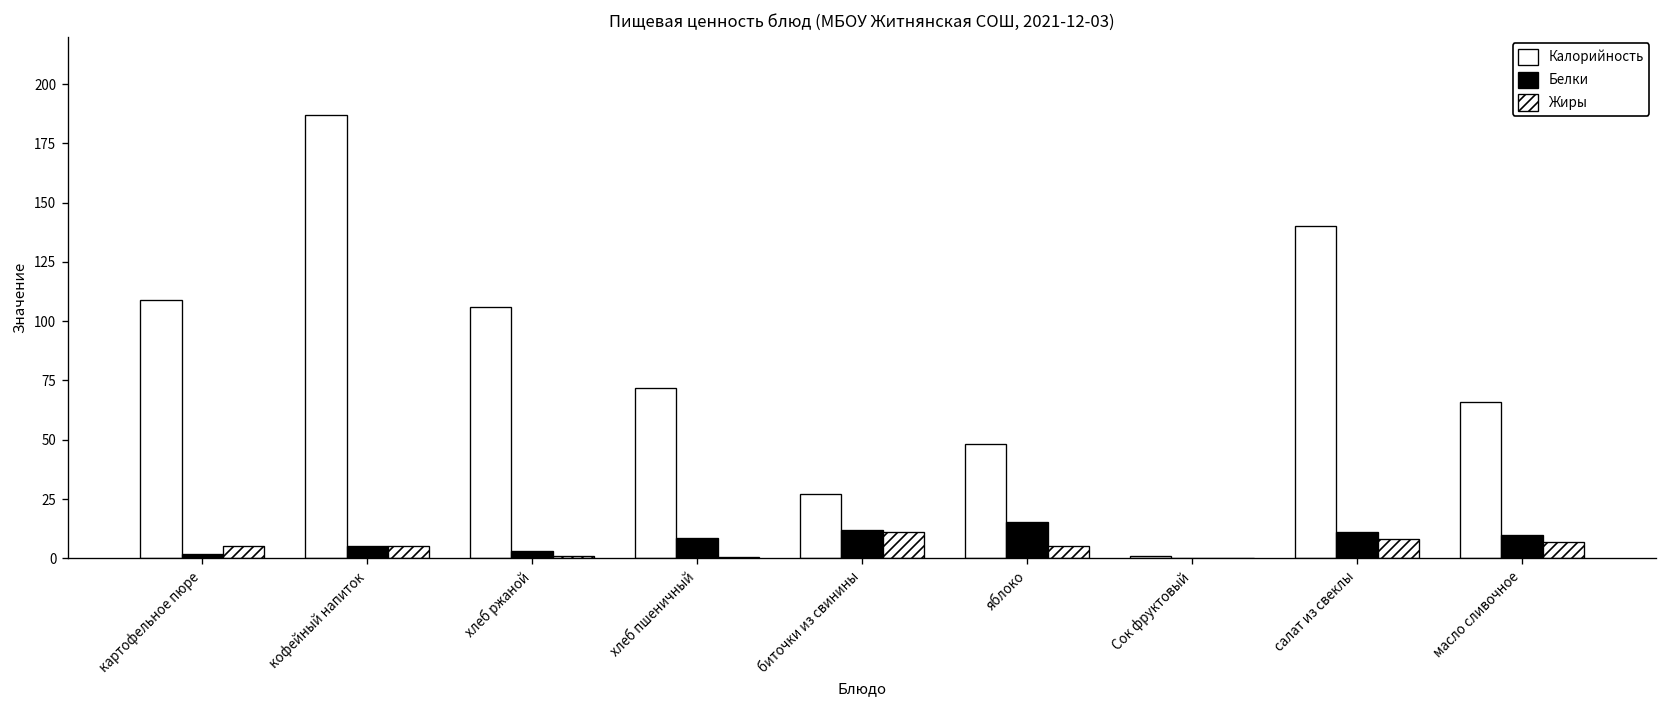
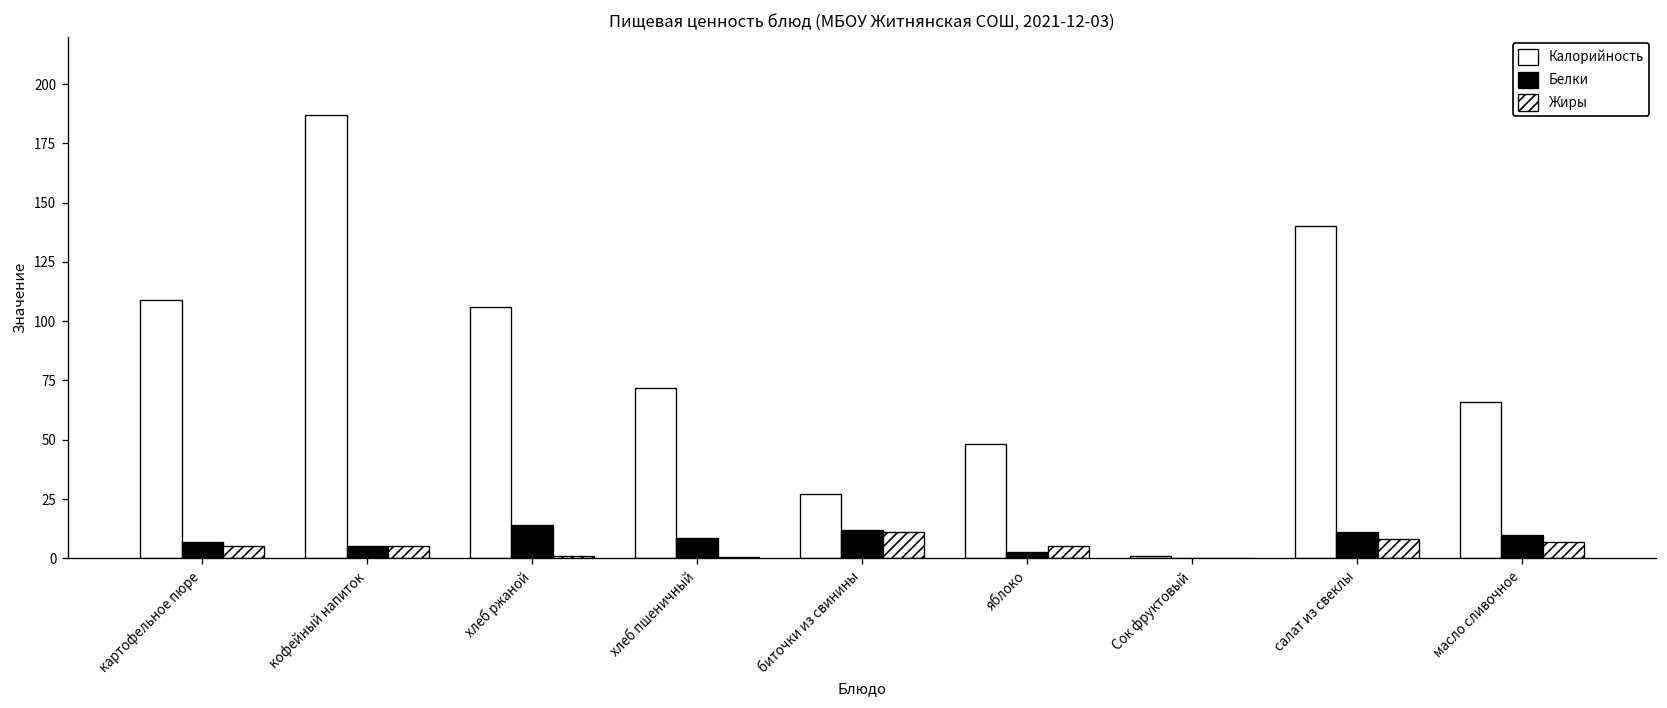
Белки, картофельное пюре: 2 -> 7
Белки, хлеб ржаной: 3 -> 14
Белки, яблоко: 15 -> 3
